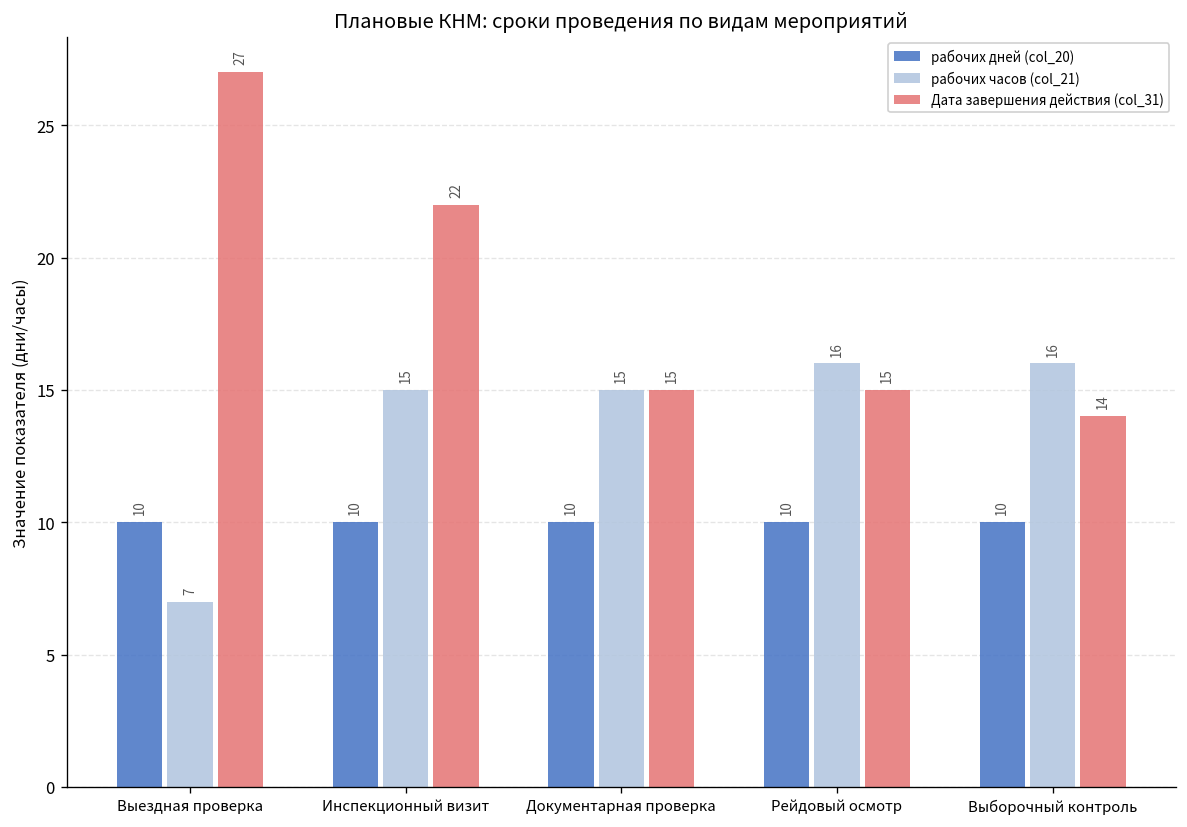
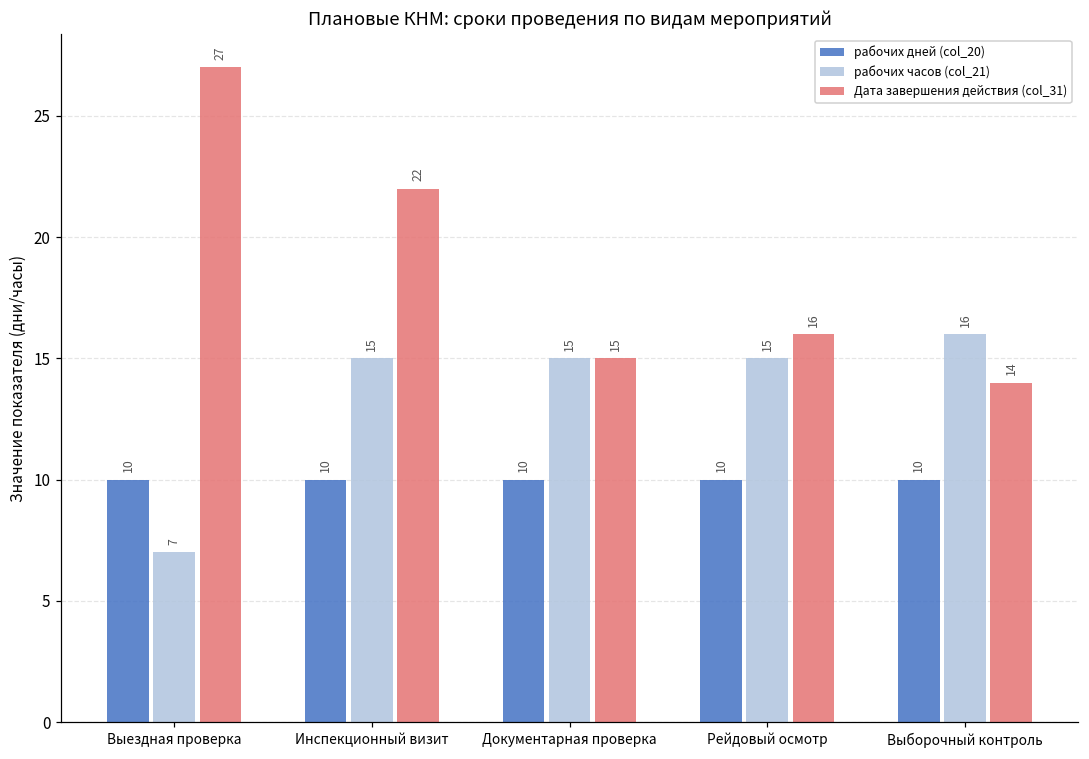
рабочих часов (col_21), Рейдовый осмотр: 16 -> 15
Дата завершения действия (col_31), Рейдовый осмотр: 15 -> 16
